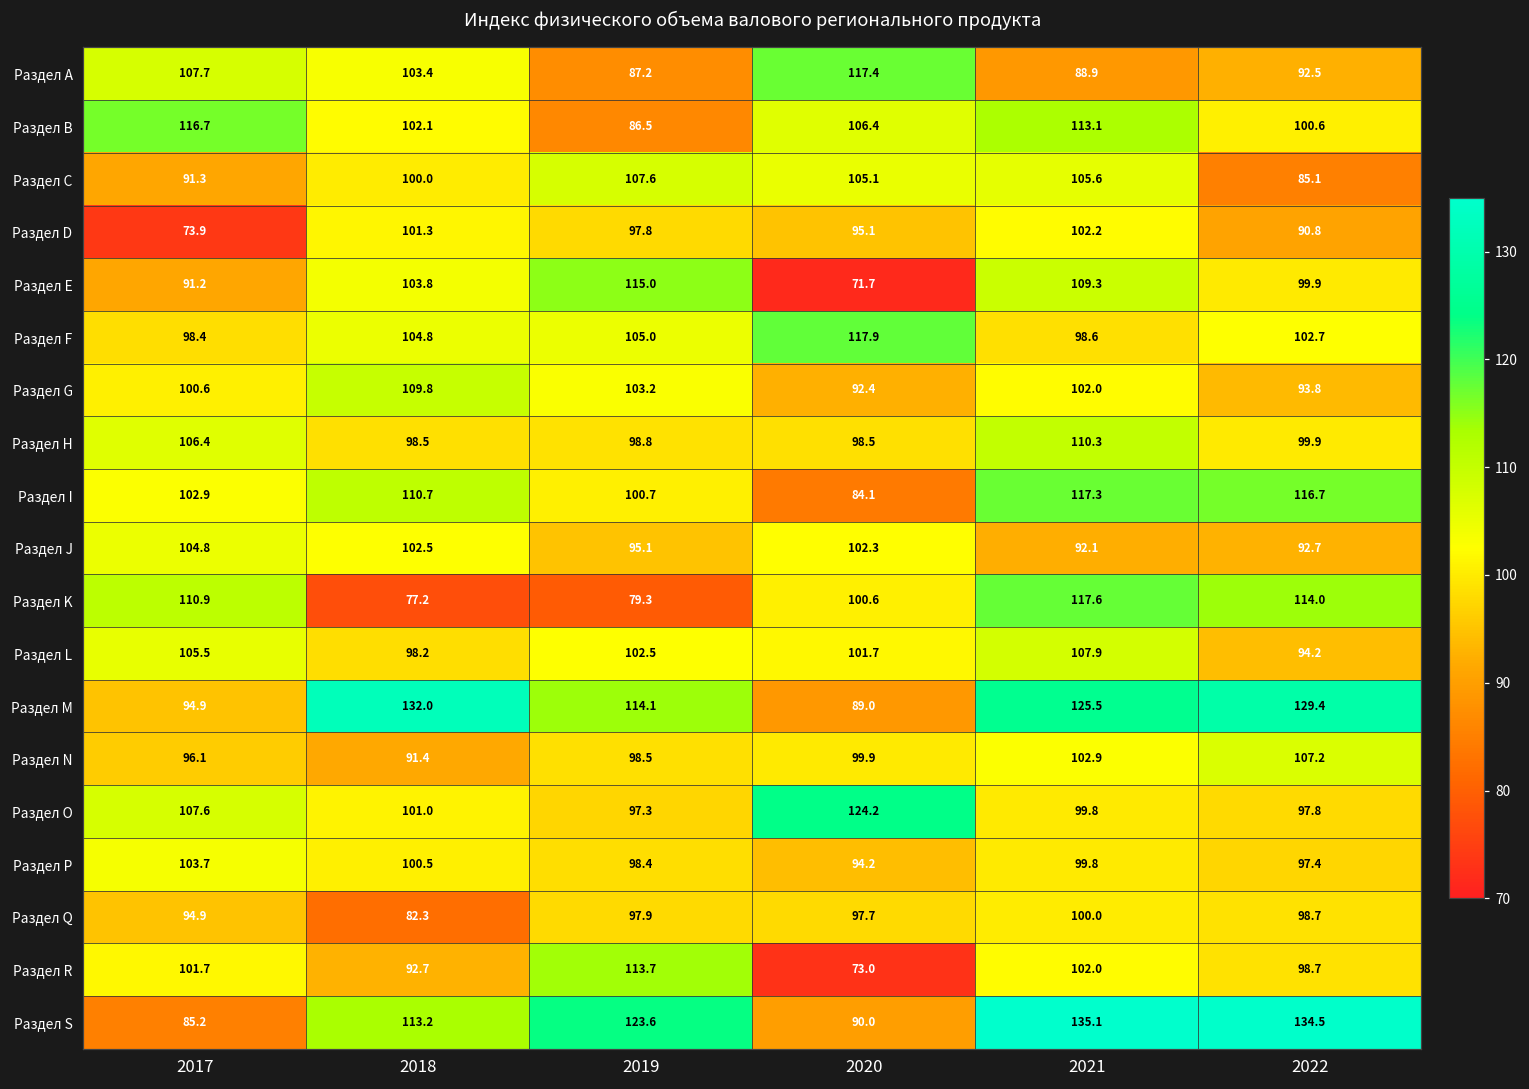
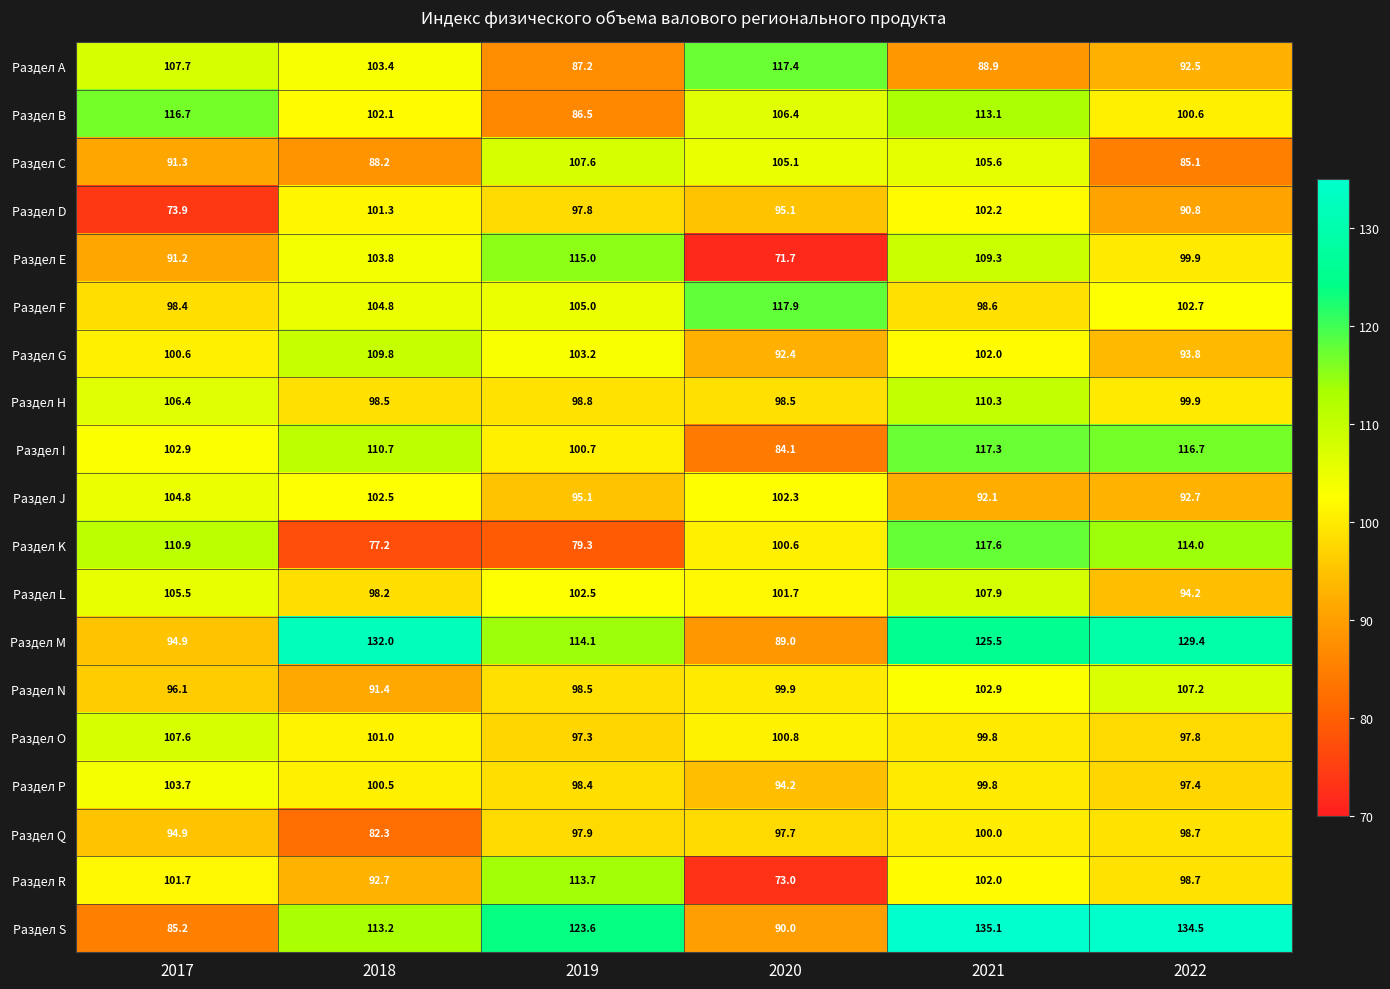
Раздел C, 2018: 100.0 -> 88.2
Раздел O, 2020: 124.2 -> 100.8
